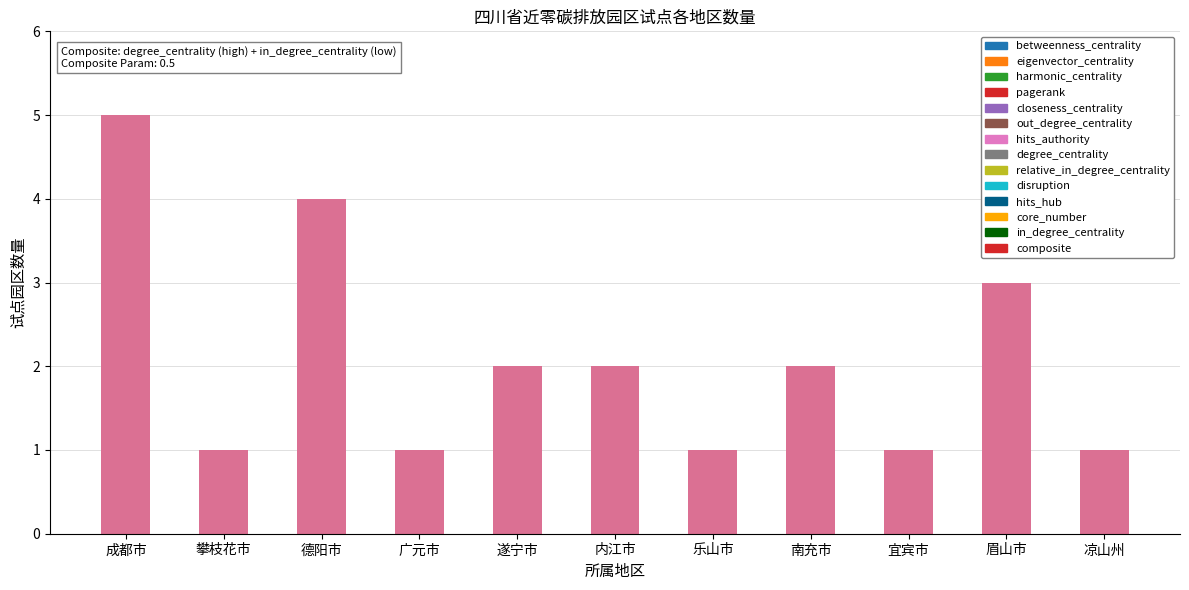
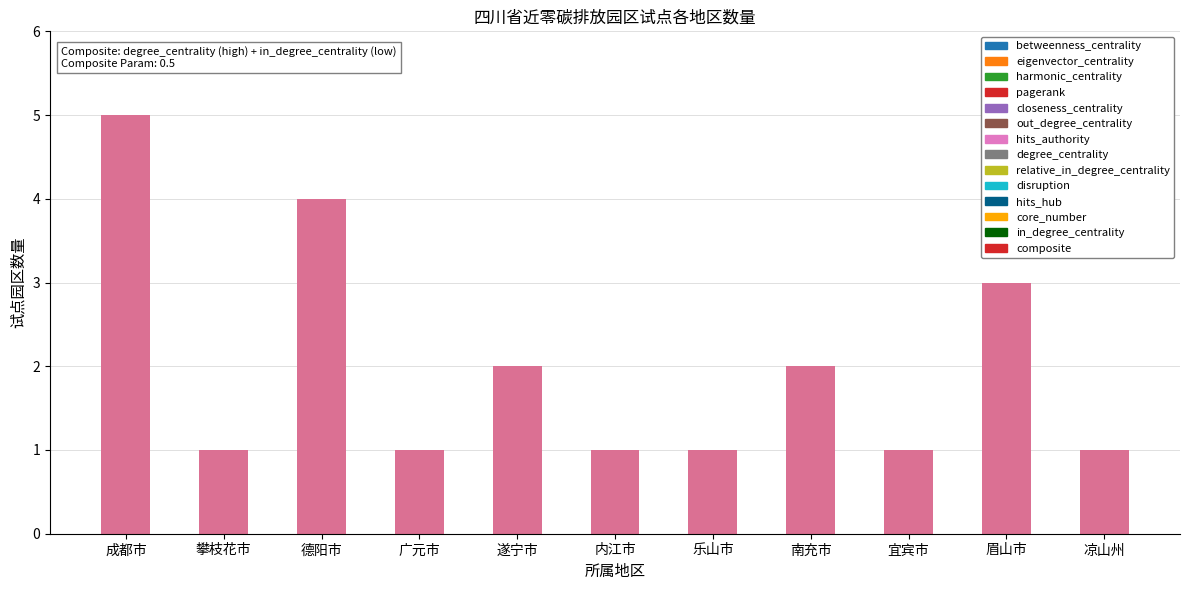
内江市: 2 -> 1
